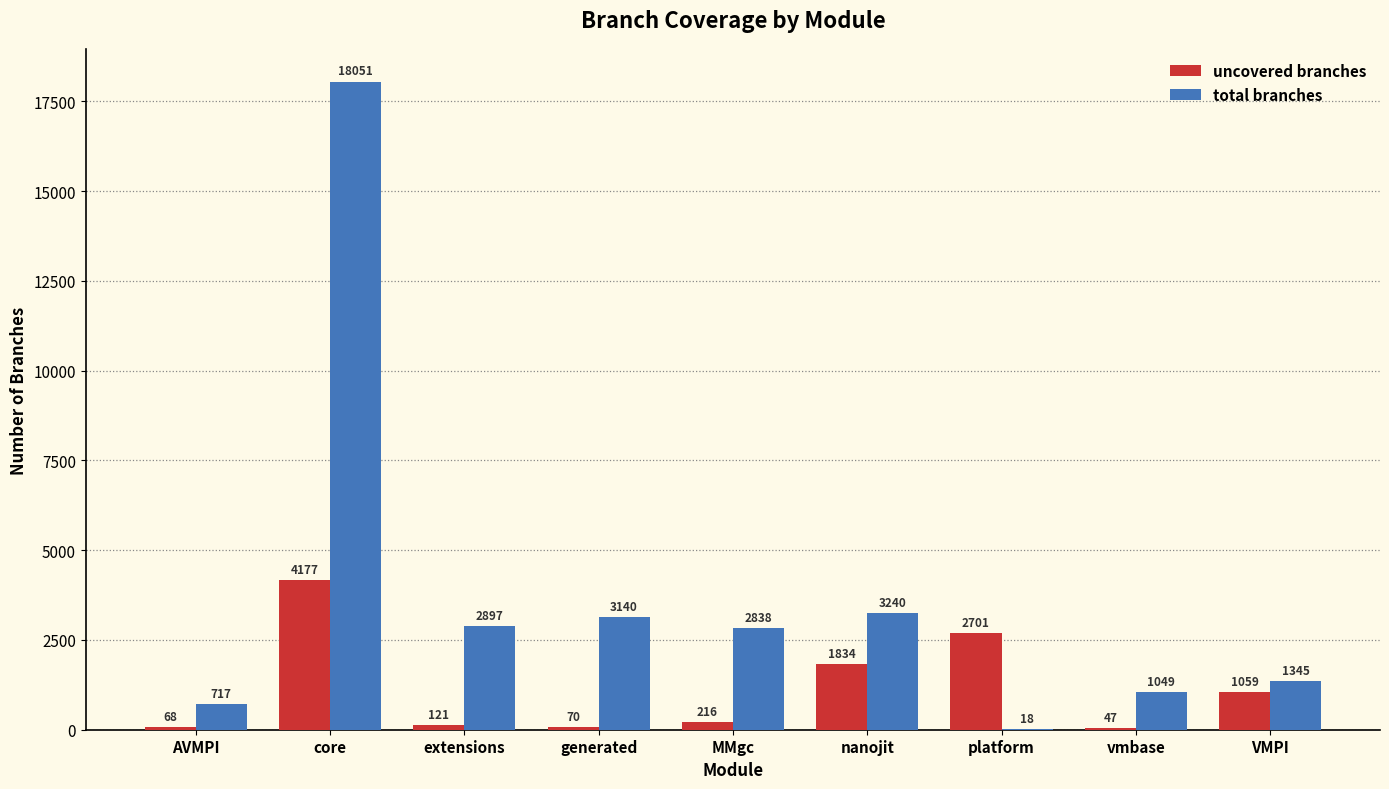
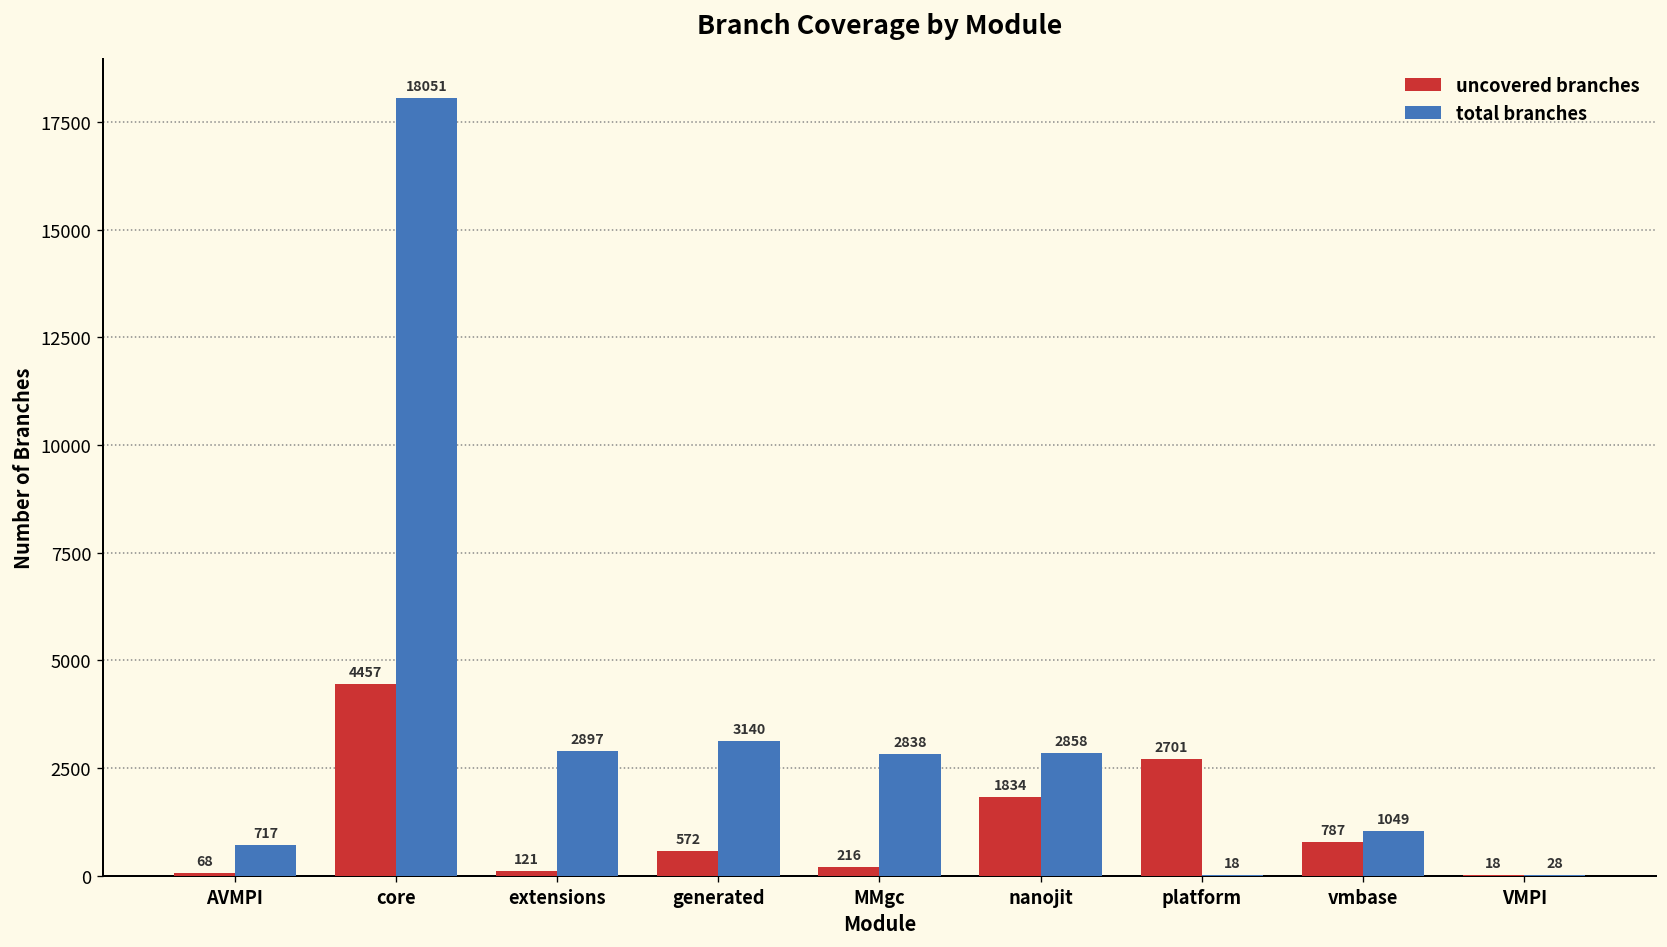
uncovered branches, core: 4177 -> 4457
uncovered branches, generated: 70 -> 572
total branches, nanojit: 3240 -> 2858
uncovered branches, vmbase: 47 -> 787
uncovered branches, VMPI: 1059 -> 18
total branches, VMPI: 1345 -> 28
